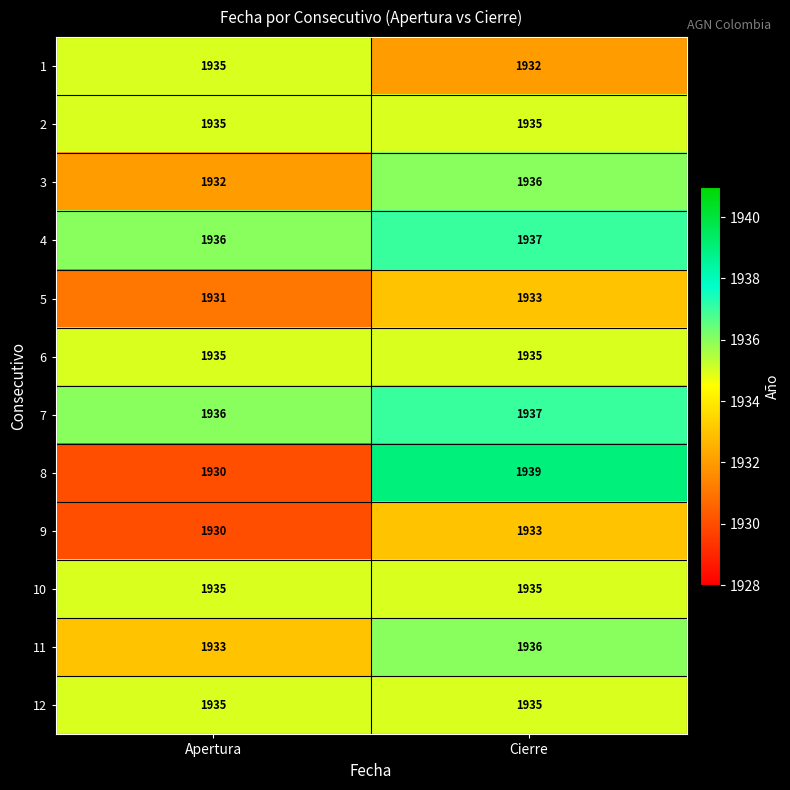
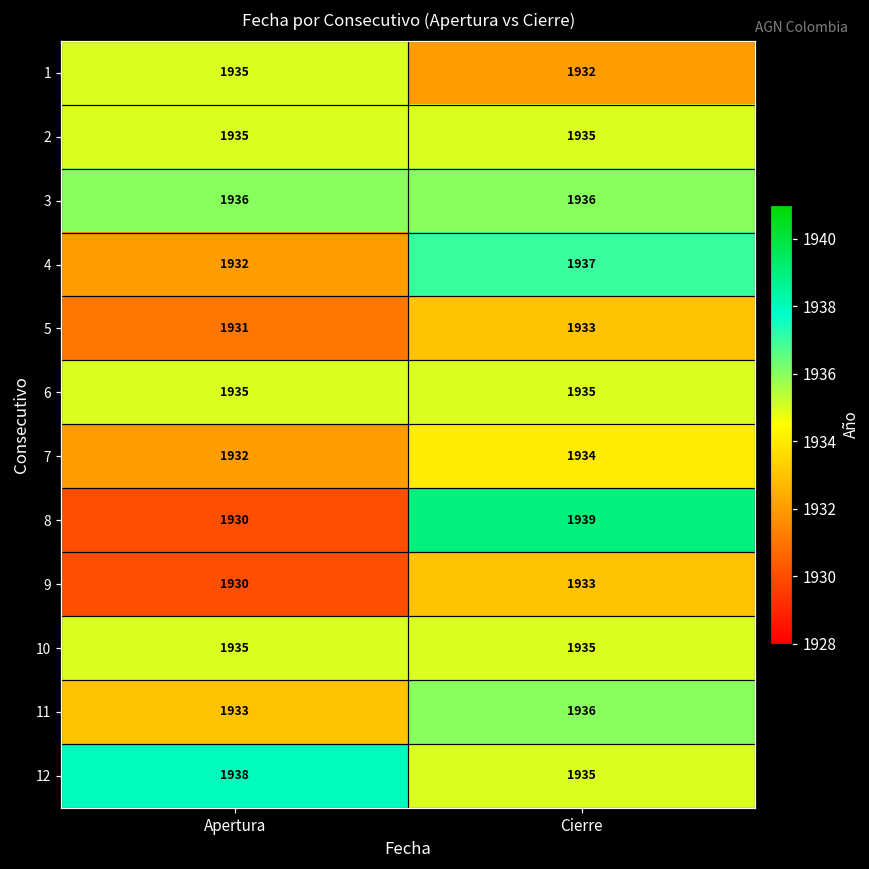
3, Apertura: 1932 -> 1936
4, Apertura: 1936 -> 1932
7, Apertura: 1936 -> 1932
7, Cierre: 1937 -> 1934
12, Apertura: 1935 -> 1938
